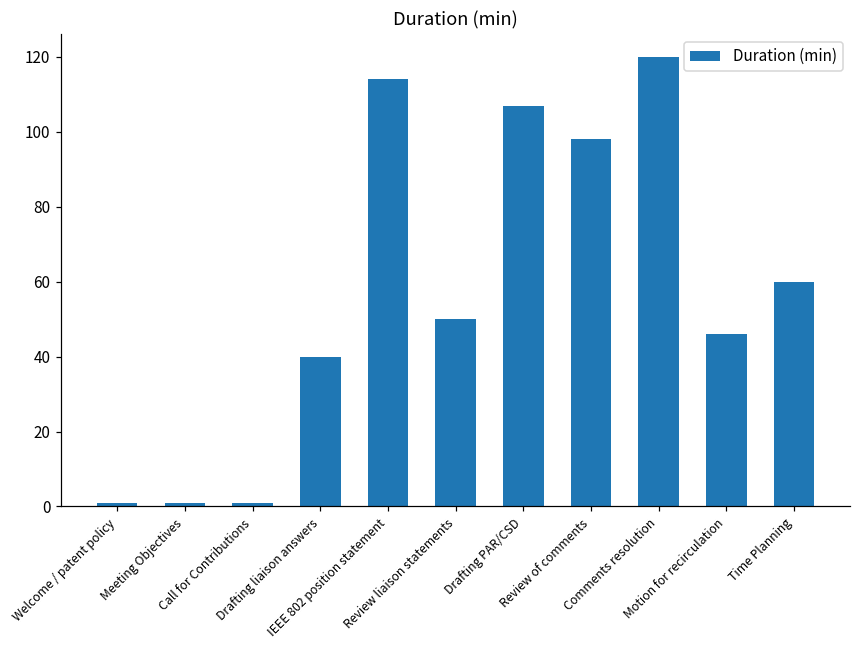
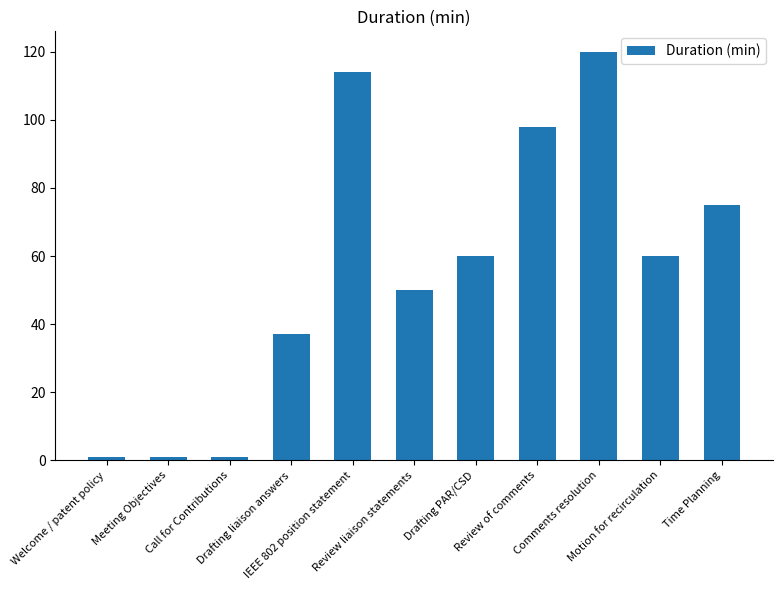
Drafting liaison answers: 40 -> 37
Drafting PAR/CSD: 107 -> 60
Motion for recirculation: 46 -> 60
Time Planning: 60 -> 75
